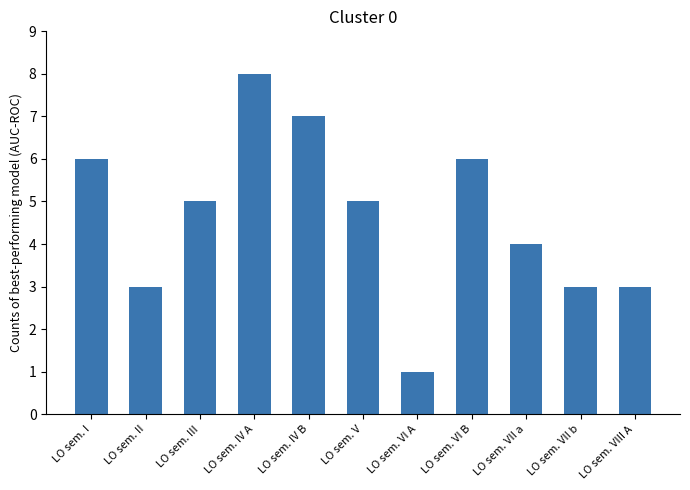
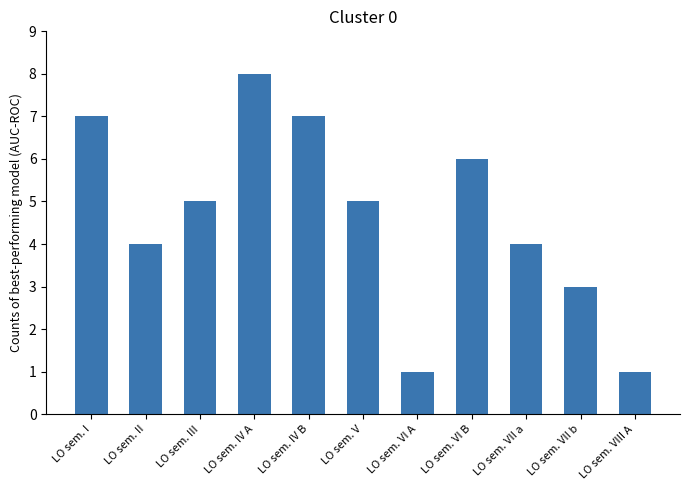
LO sem. I: 6 -> 7
LO sem. II: 3 -> 4
LO sem. VIII A: 3 -> 1
